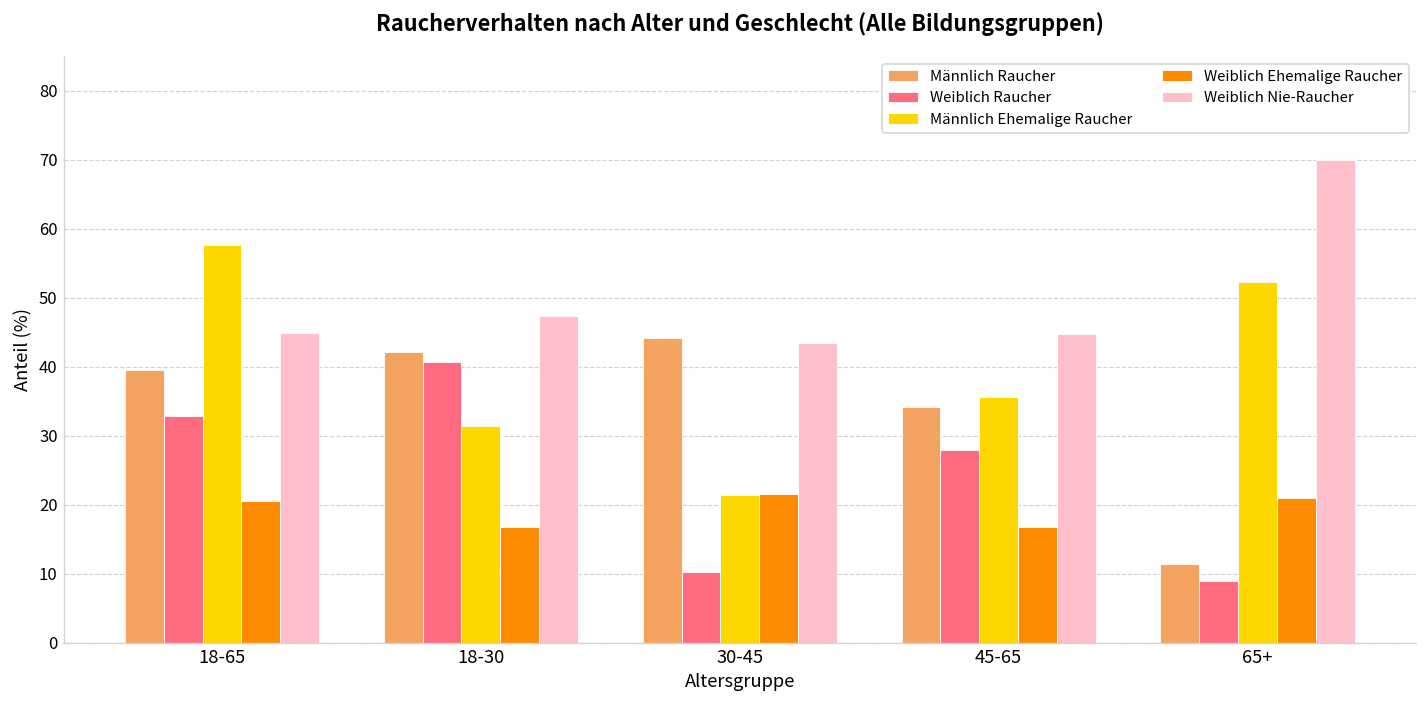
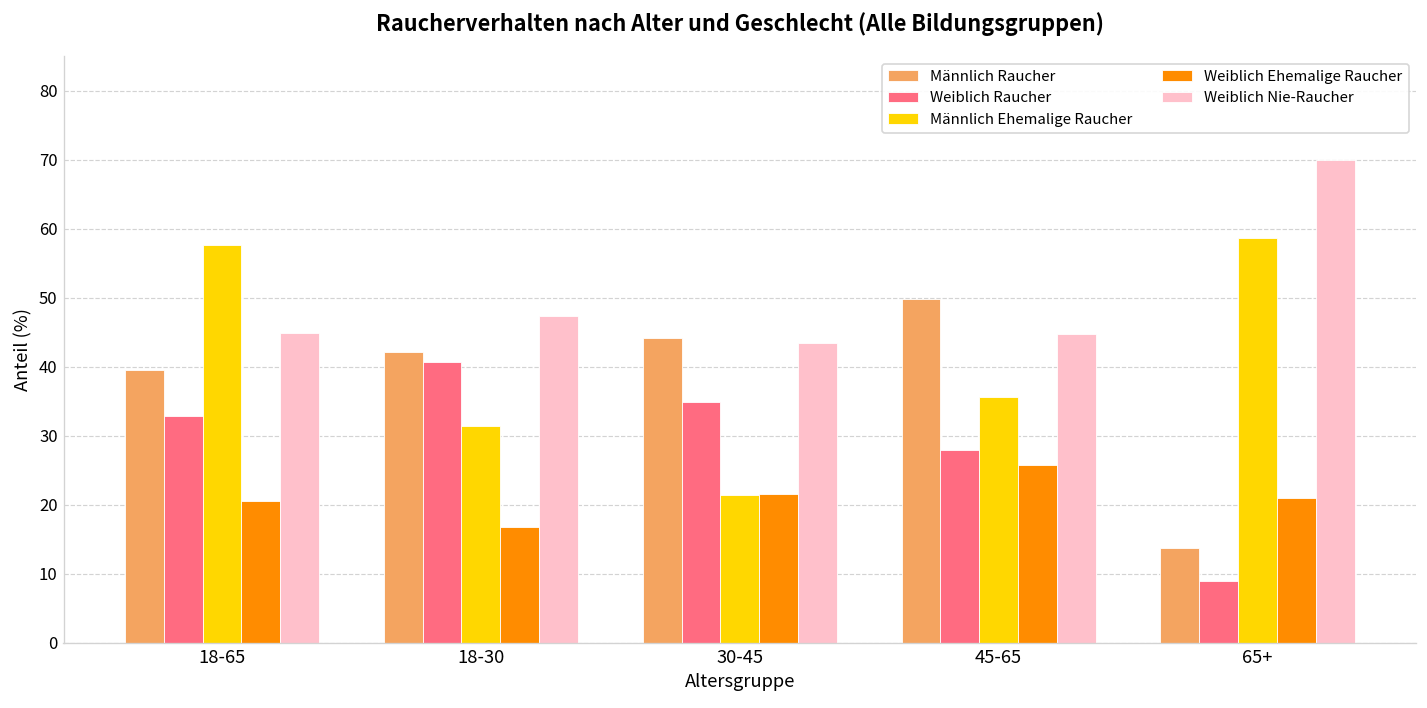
Weiblich Raucher, 30-45: 10 -> 35
Männlich Raucher, 45-65: 34 -> 50
Weiblich Ehemalige Raucher, 45-65: 17 -> 26
Männlich Raucher, 65+: 11 -> 14
Männlich Ehemalige Raucher, 65+: 52 -> 59
